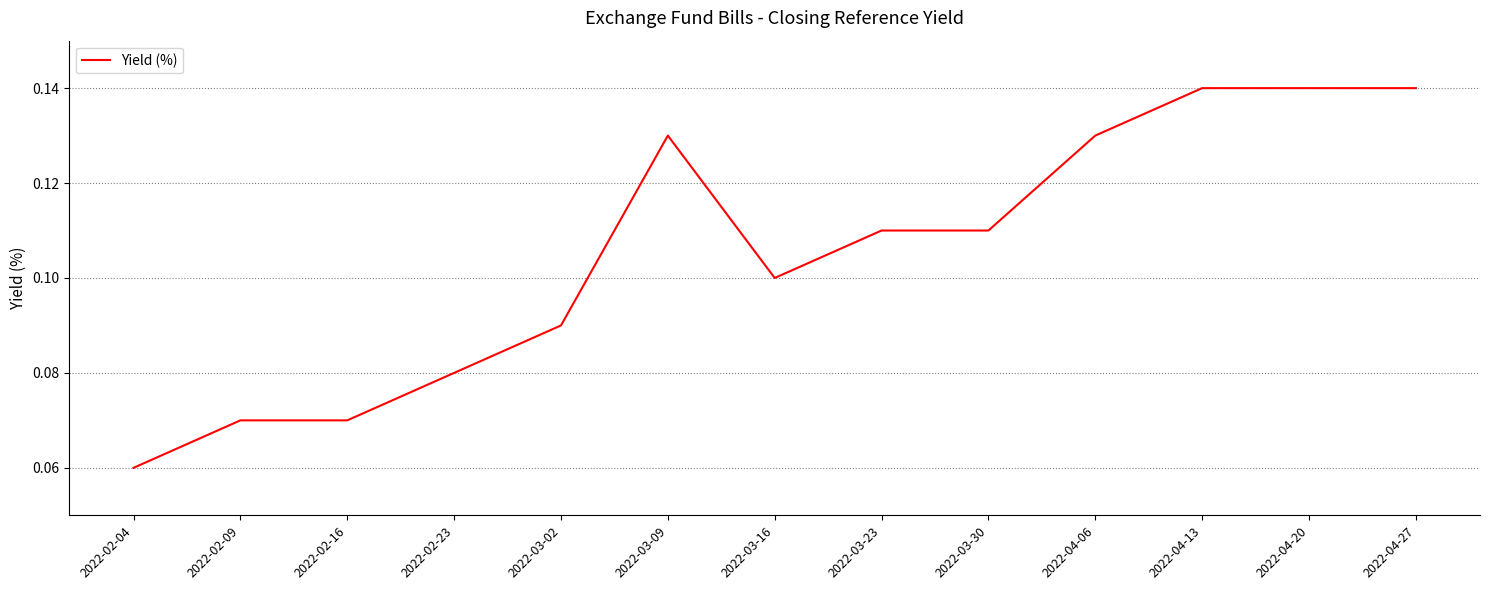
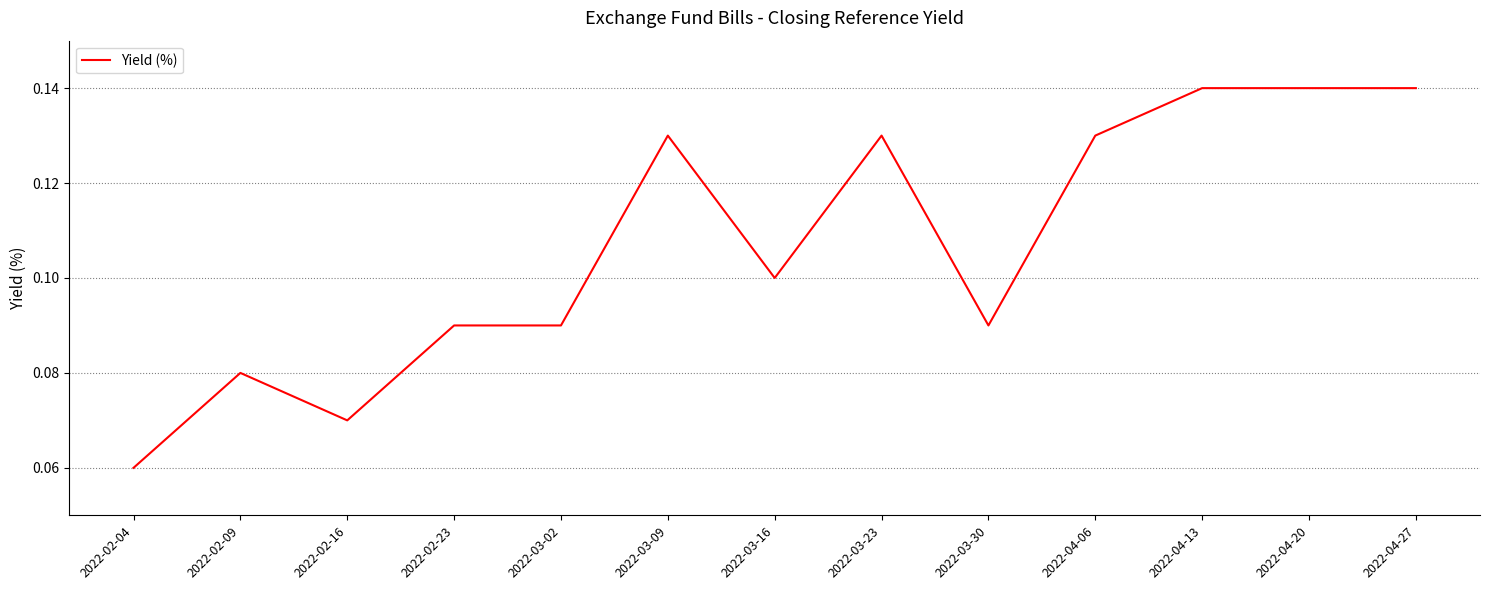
2022-02-09: 0.07 -> 0.08
2022-02-23: 0.08 -> 0.09
2022-03-23: 0.11 -> 0.13
2022-03-30: 0.11 -> 0.09
